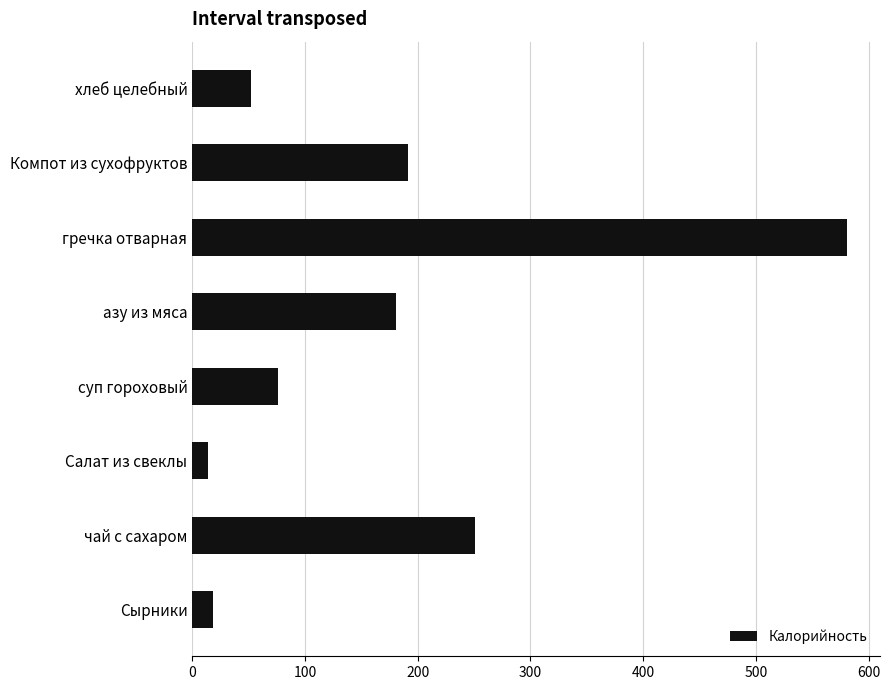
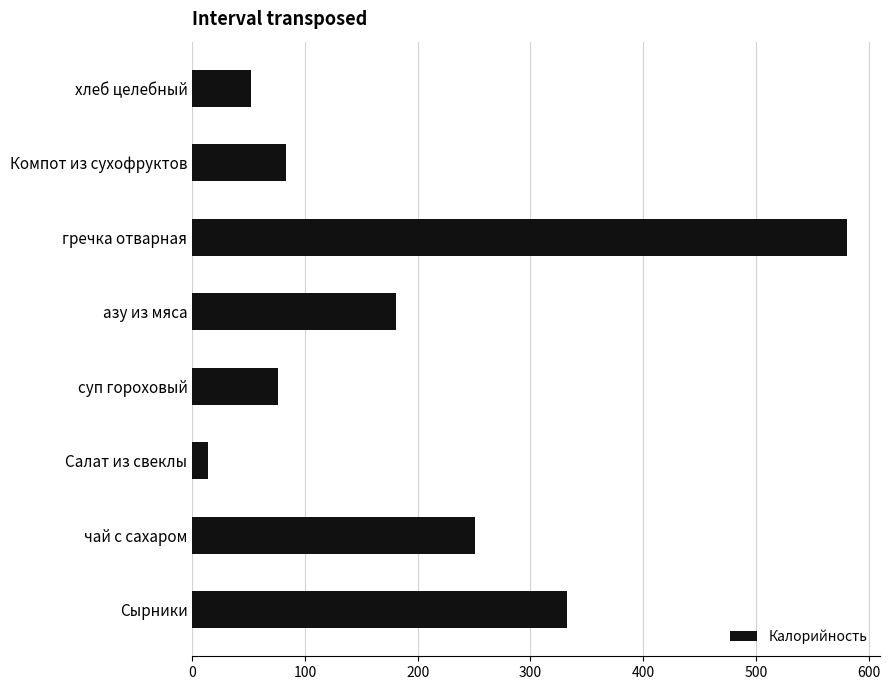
Компот из сухофруктов: 191 -> 83
Сырники: 18 -> 332
